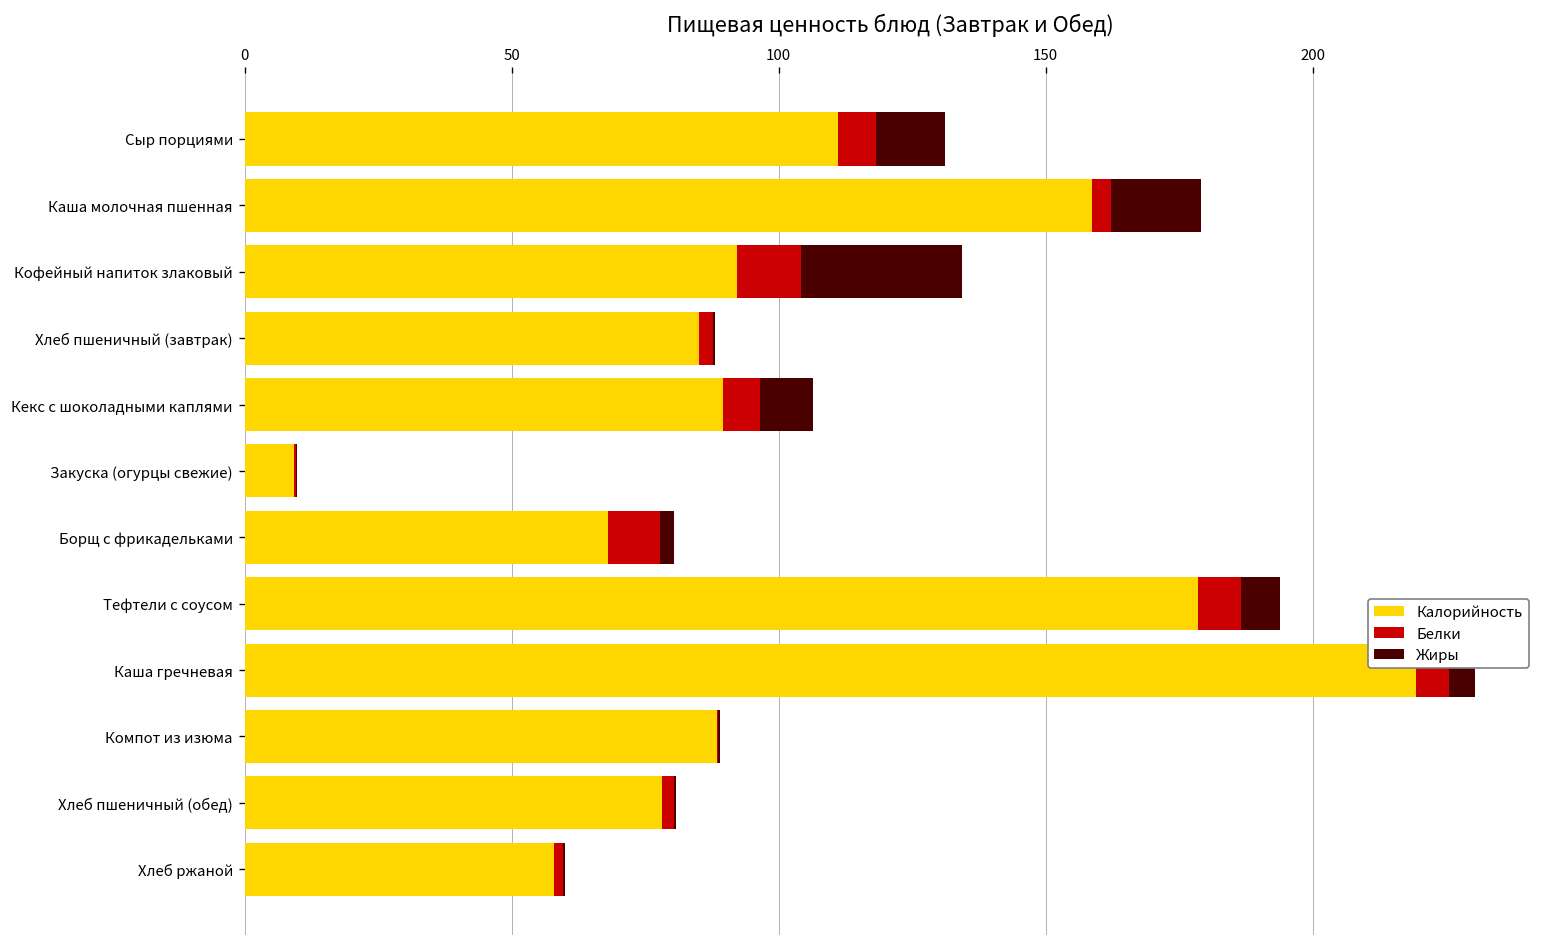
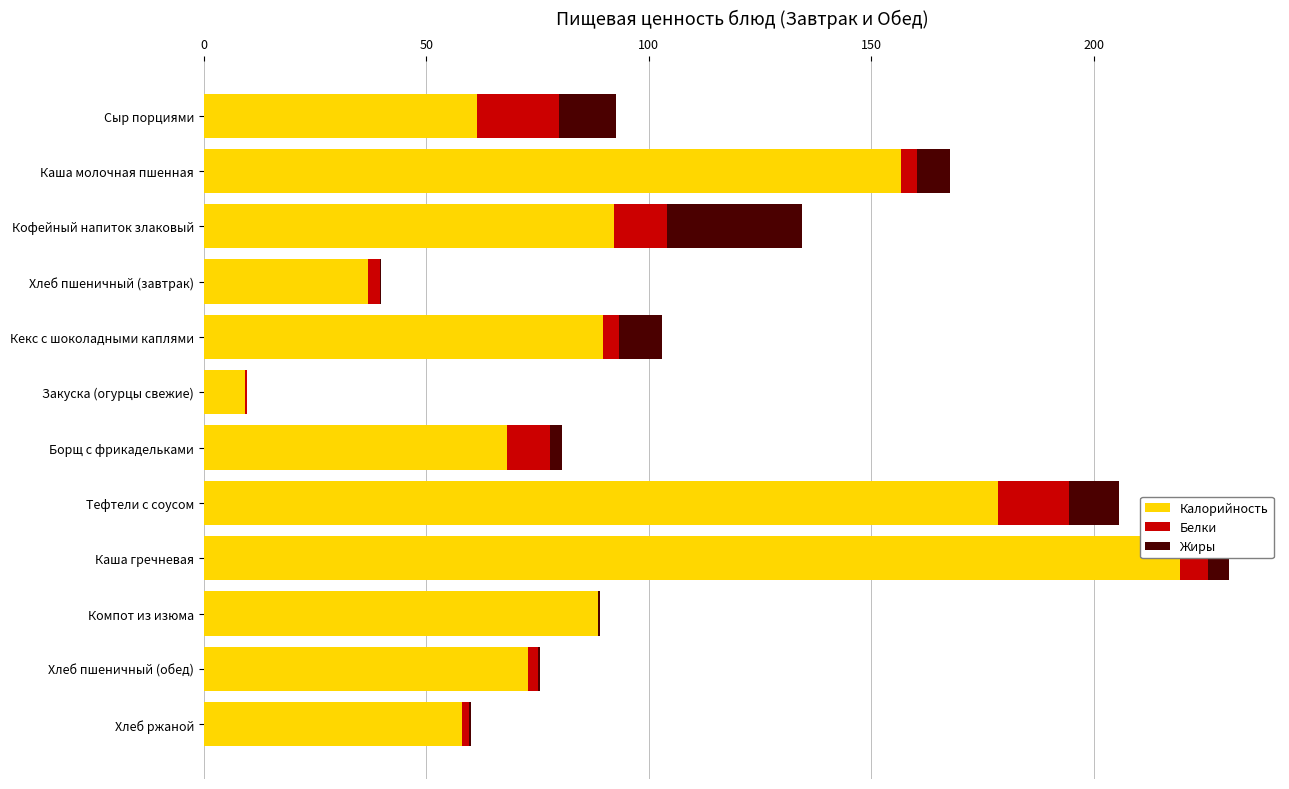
Калорийность, Сыр порциями: 111 -> 61
Белки, Сыр порциями: 7 -> 18
Калорийность, Каша молочная пшенная: 159 -> 157
Жиры, Каша молочная пшенная: 17 -> 8
Калорийность, Хлеб пшеничный (завтрак): 85 -> 37
Белки, Кекс с шоколадными каплями: 7 -> 4
Белки, Тефтели с соусом: 8 -> 16
Жиры, Тефтели с соусом: 7 -> 11
Калорийность, Хлеб пшеничный (обед): 78 -> 73
